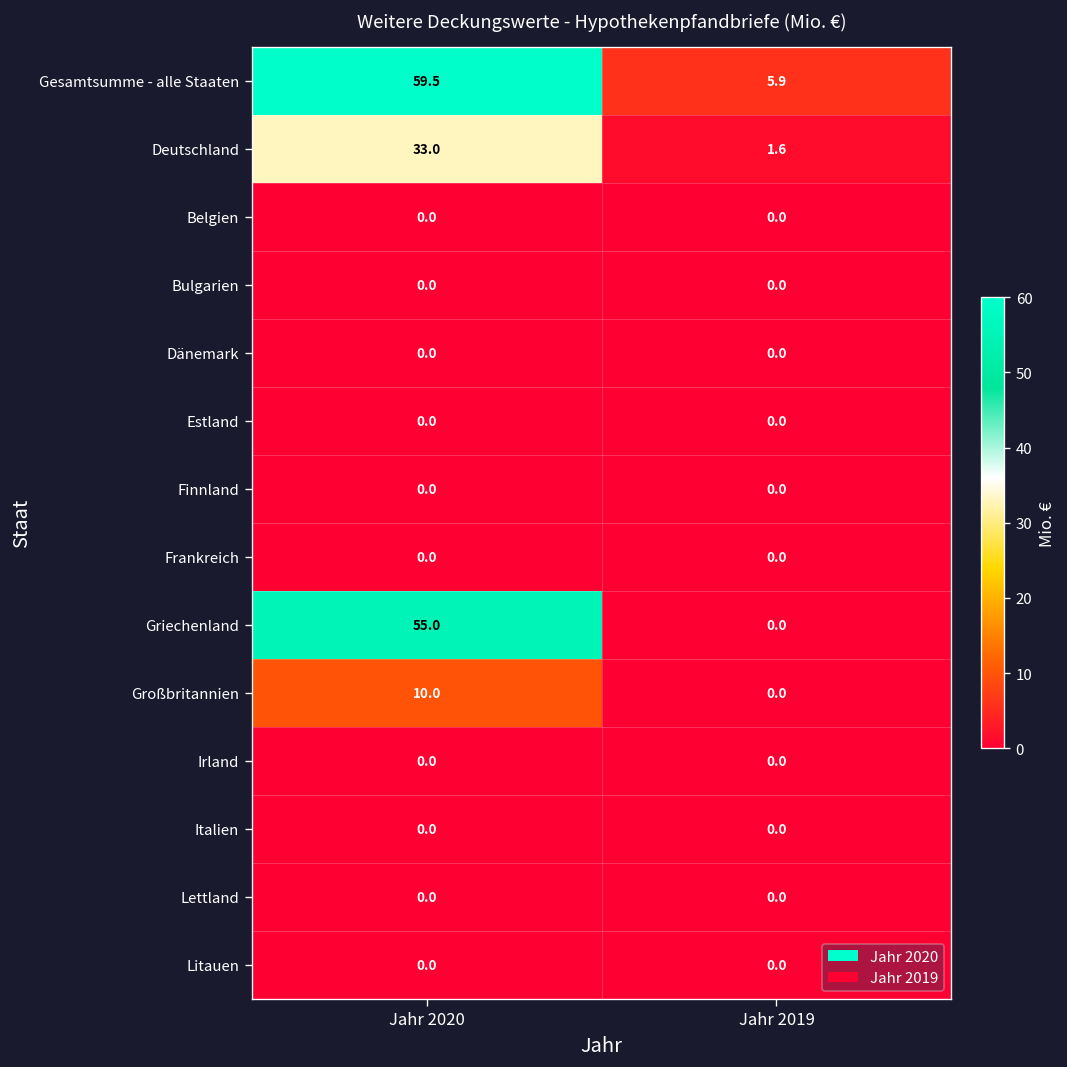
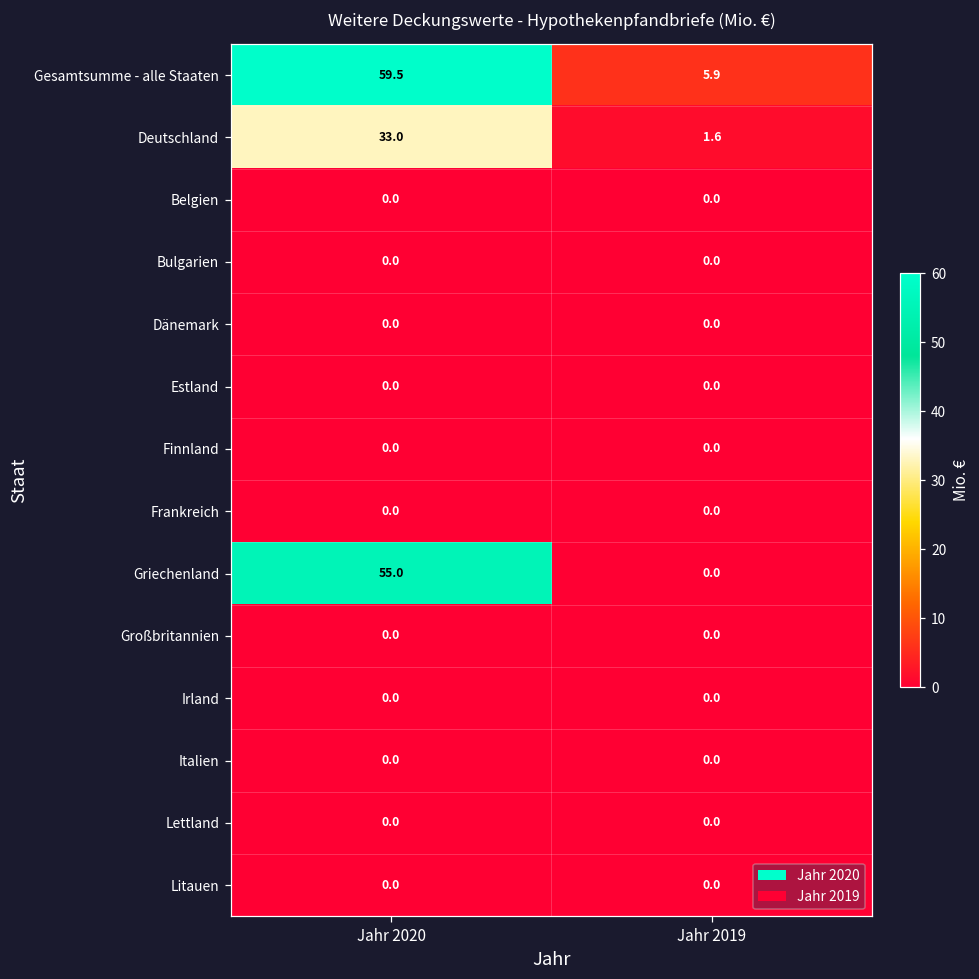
Großbritannien, Jahr 2020: 10.0 -> 0.0
